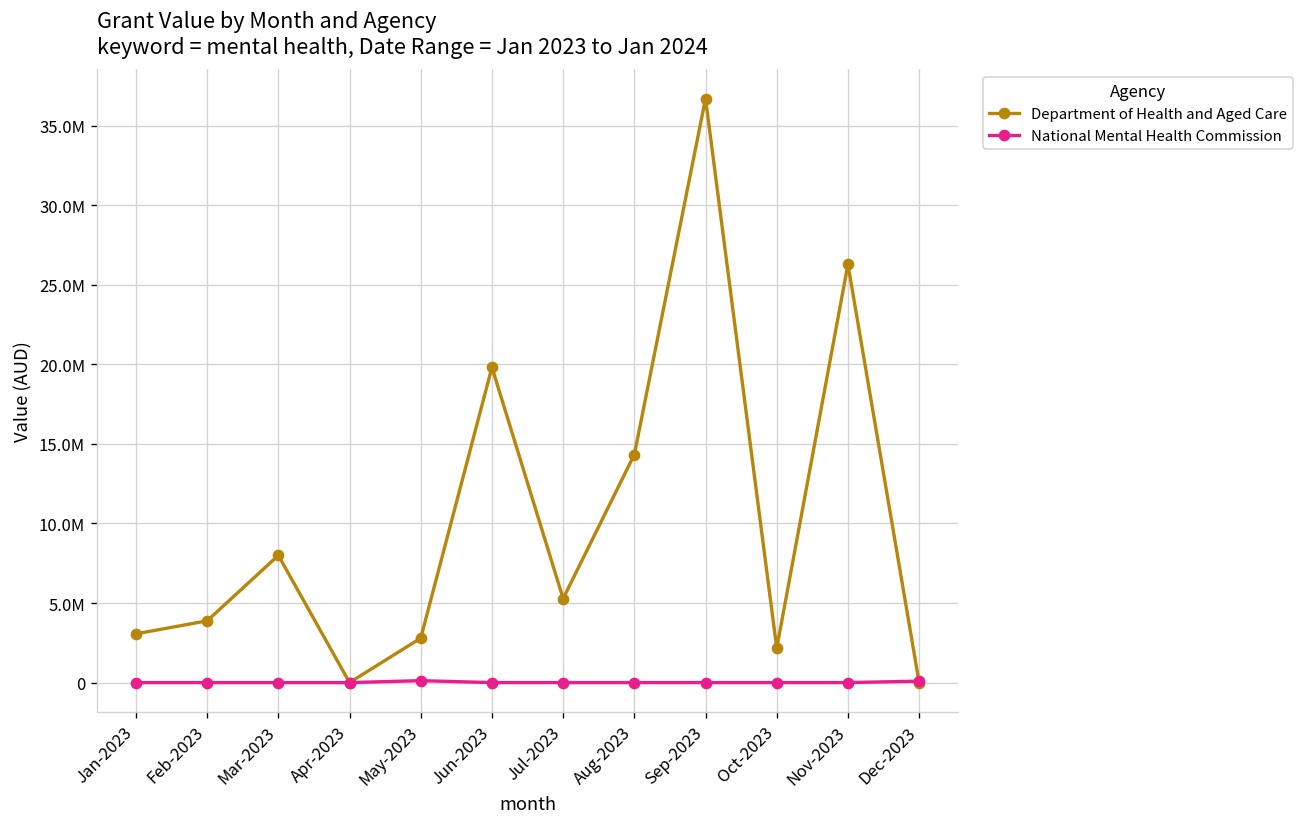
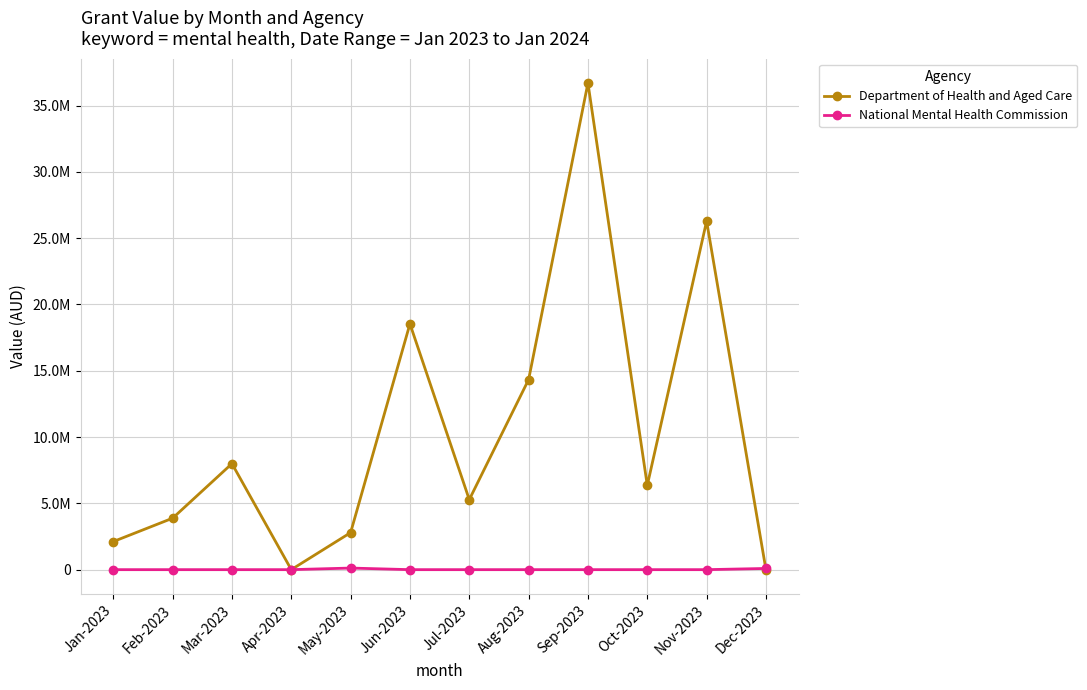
Department of Health and Aged Care, Jan-2023: 3100000 -> 2100000
Department of Health and Aged Care, Jun-2023: 19800000 -> 18500000
Department of Health and Aged Care, Oct-2023: 2200000 -> 6400000
